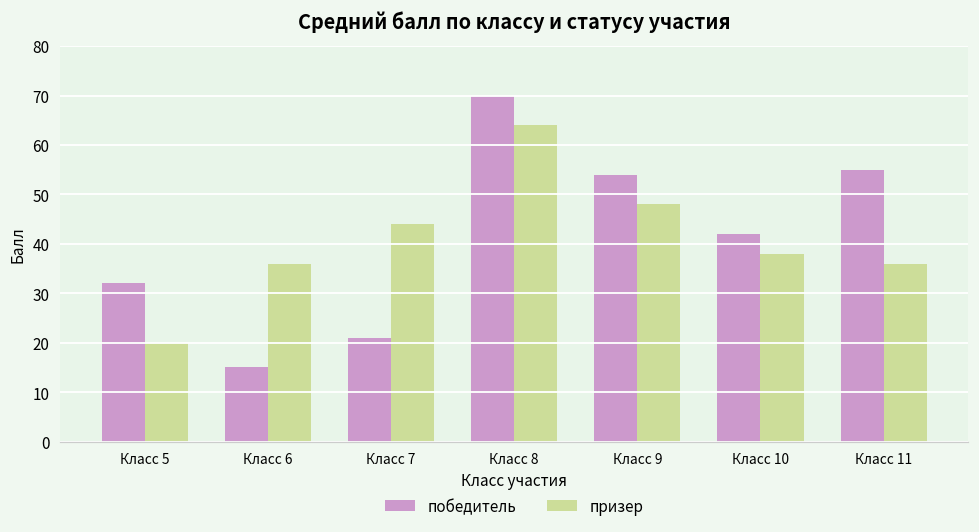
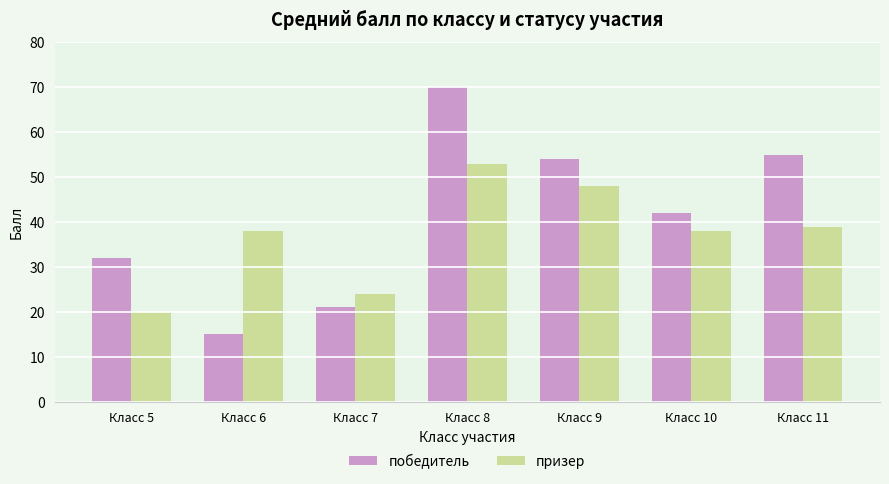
призер, Класс 6: 36 -> 38
призер, Класс 7: 44 -> 24
призер, Класс 8: 64 -> 53
призер, Класс 11: 36 -> 39
